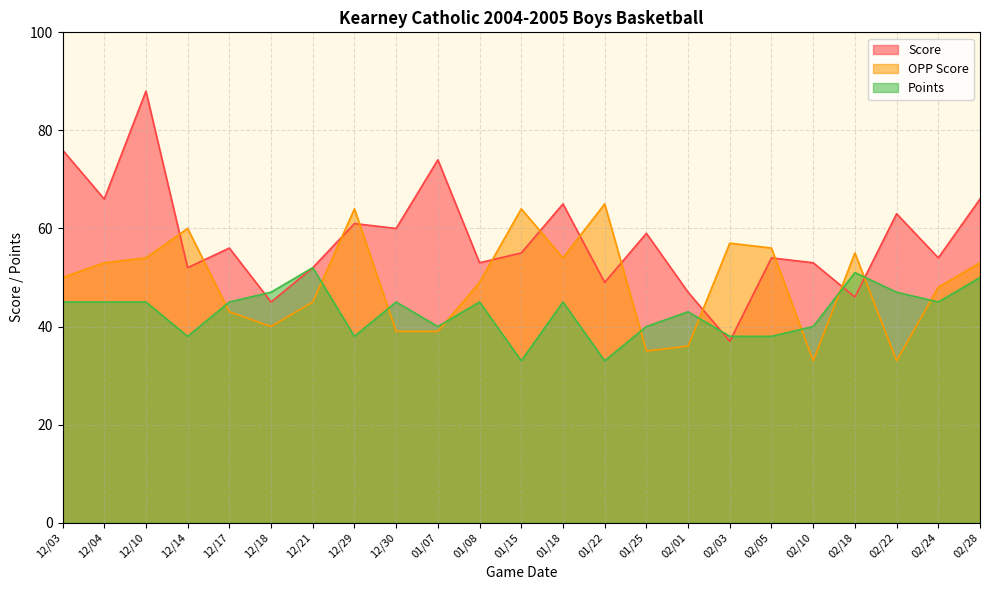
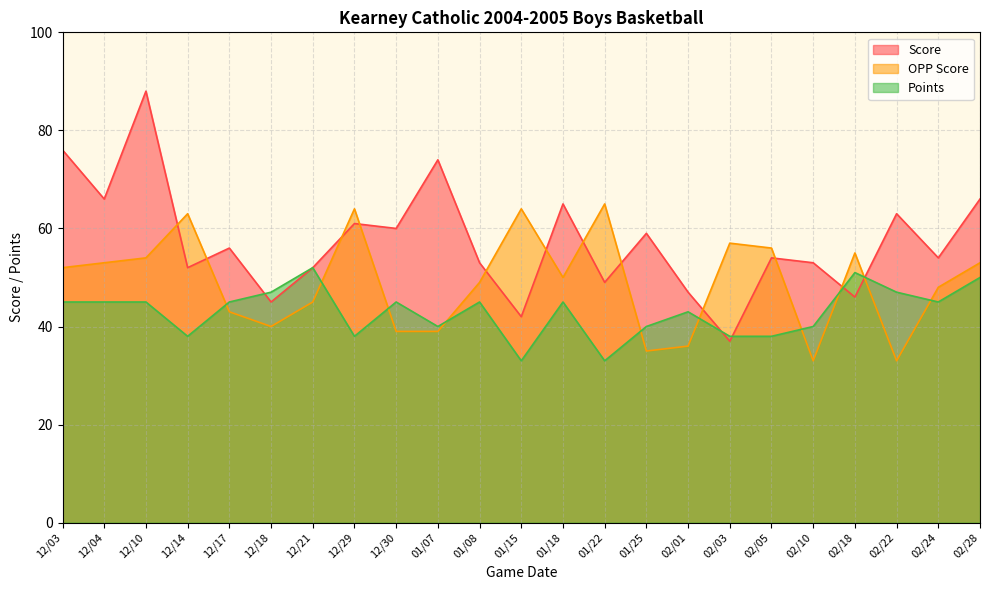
OPP Score, 12/03: 50 -> 52
OPP Score, 12/14: 60 -> 63
Score, 01/15: 55 -> 42
OPP Score, 01/18: 54 -> 50
